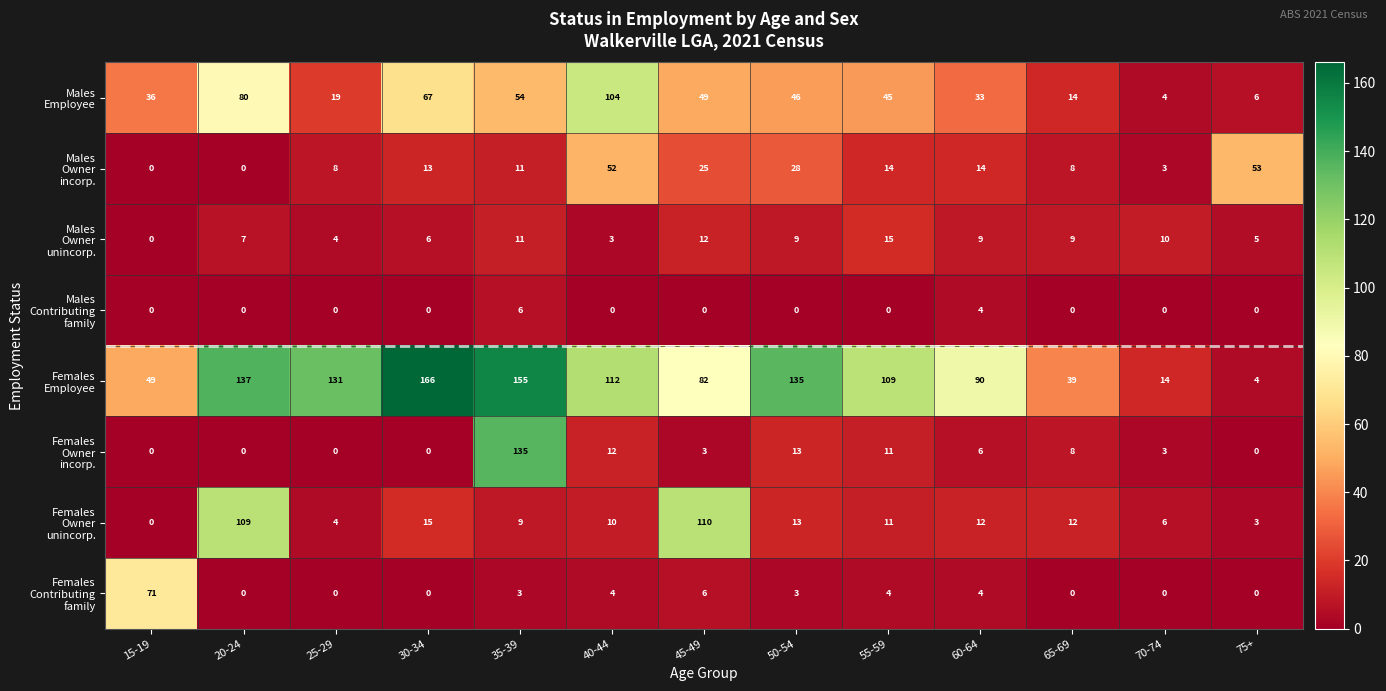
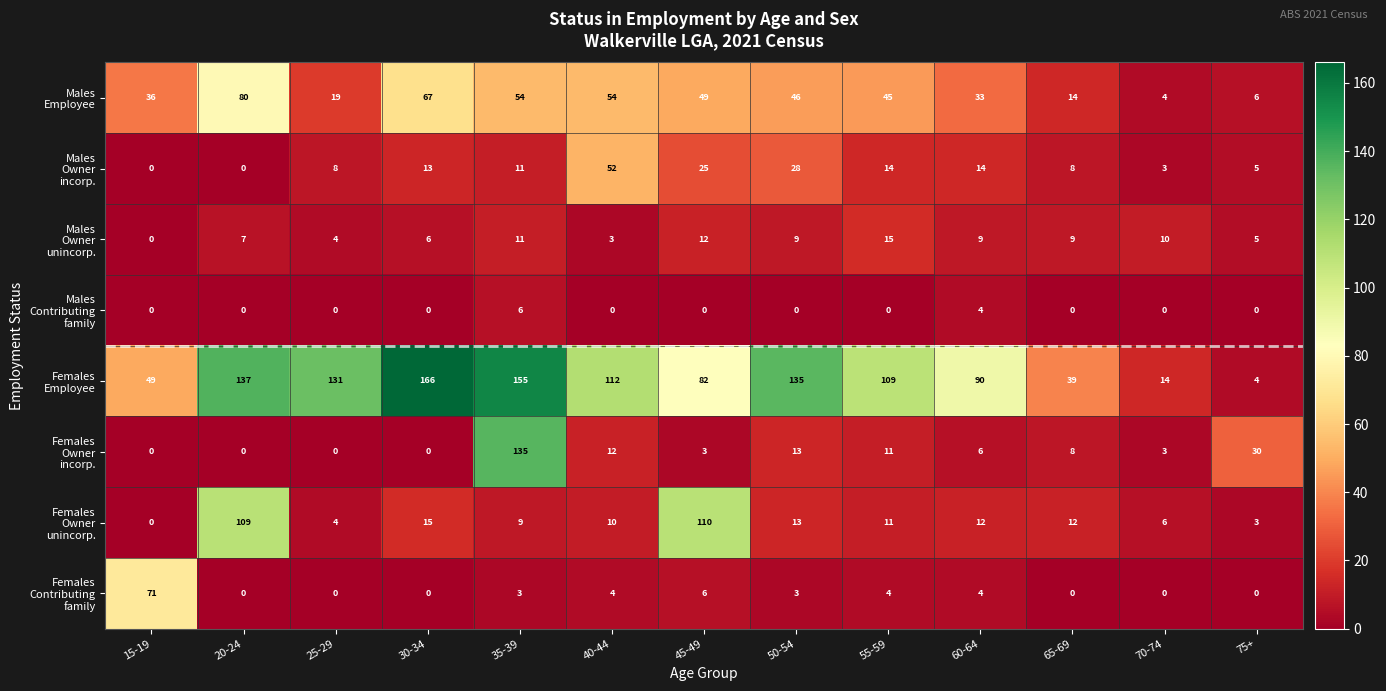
Males Employee, 40-44: 104 -> 54
Males Owner incorp., 75+: 53 -> 5
Females Owner incorp., 75+: 0 -> 30
